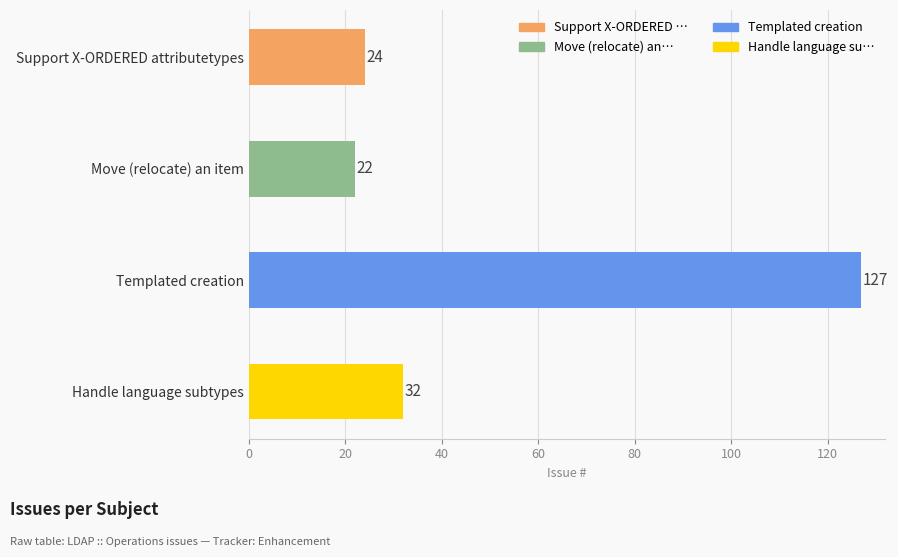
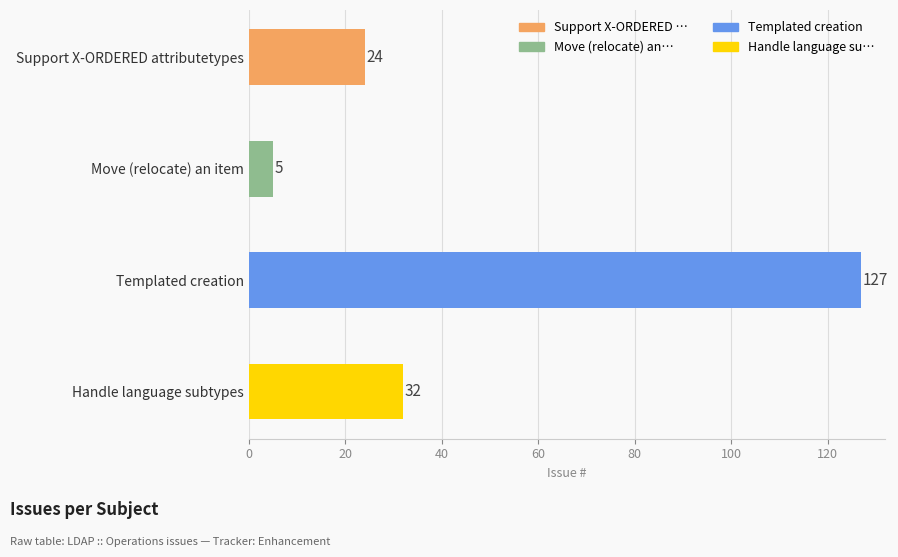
Move (relocate) an item: 22 -> 5
